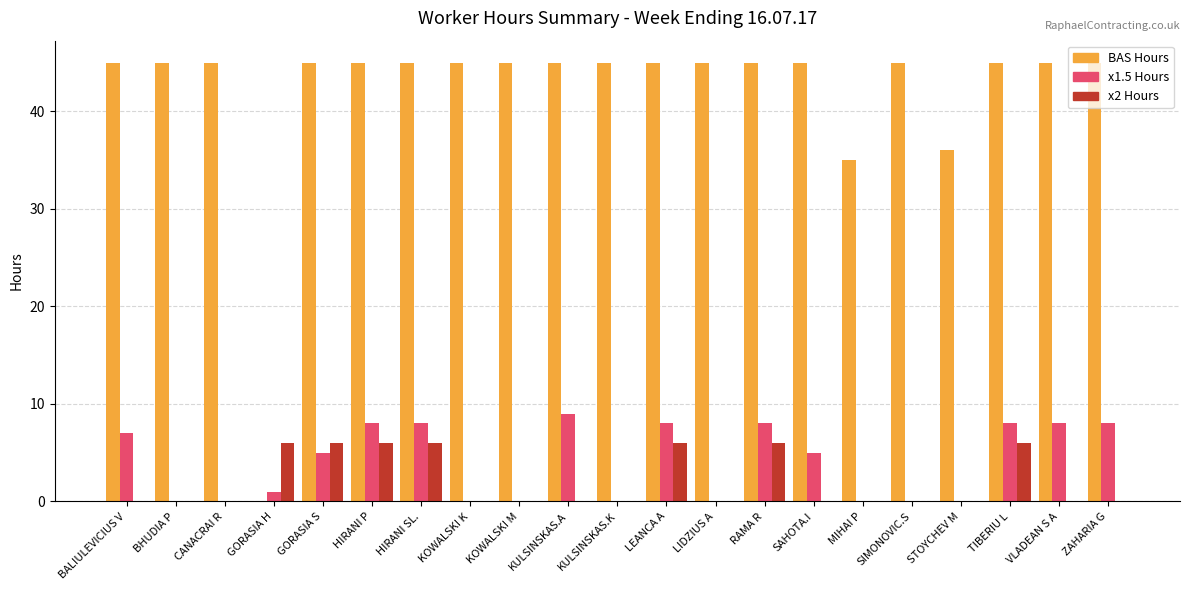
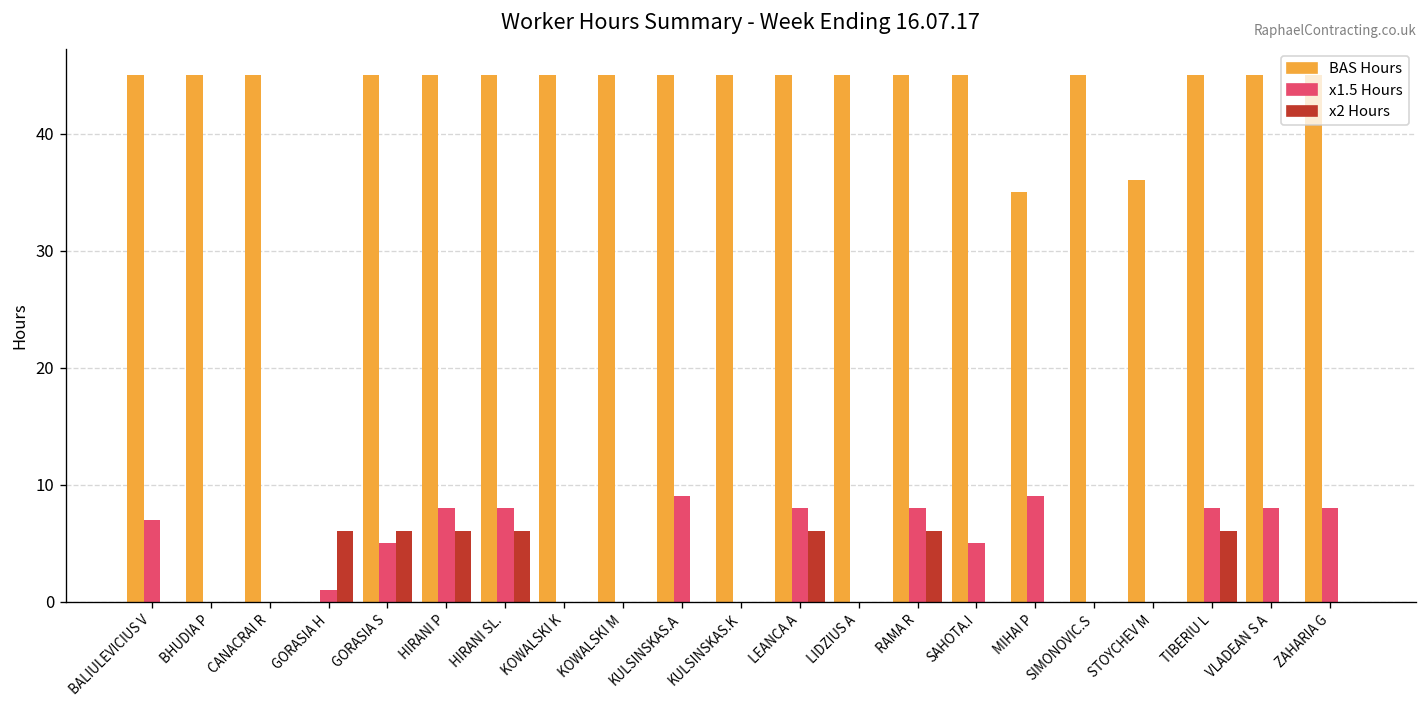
x1.5 Hours, MIHAI P: 0 -> 9
